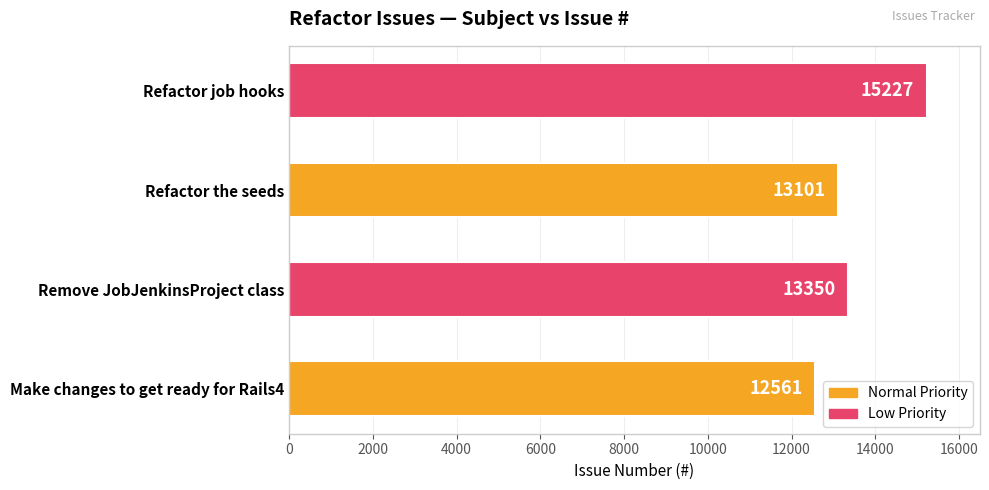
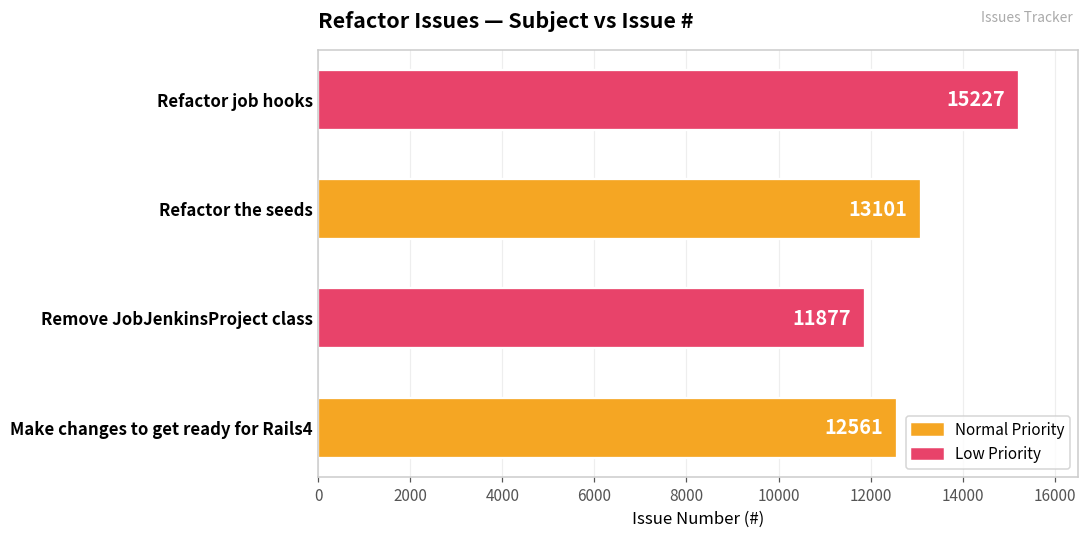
Remove JobJenkinsProject class: 13350 -> 11877
